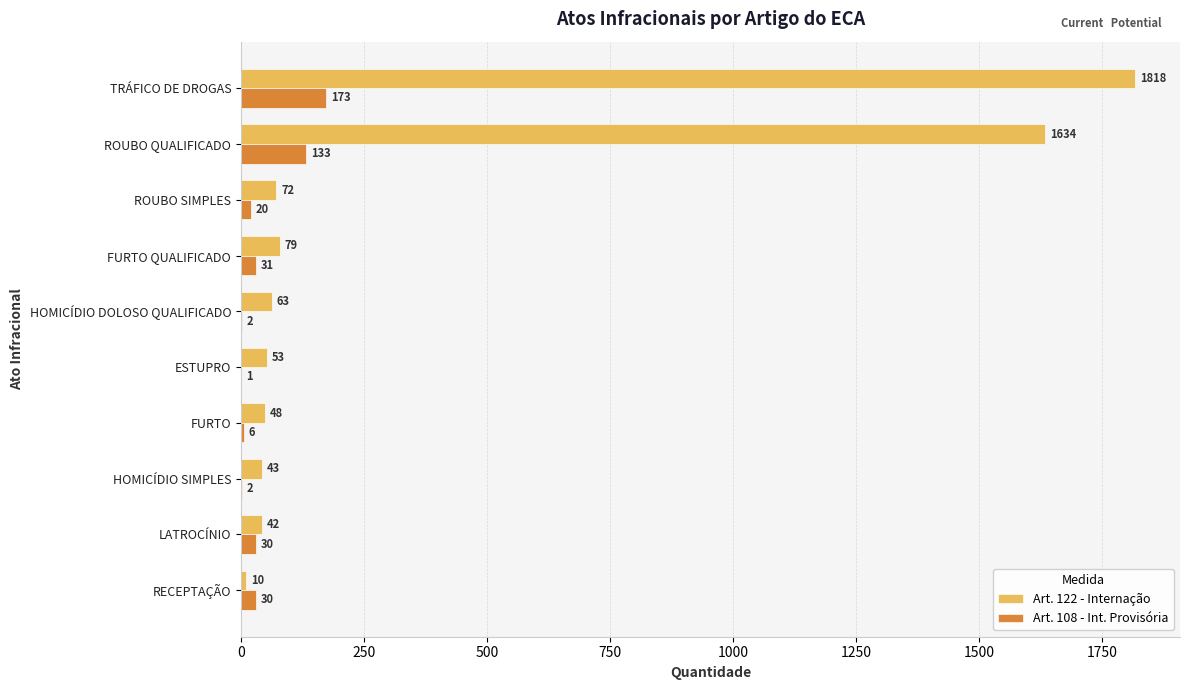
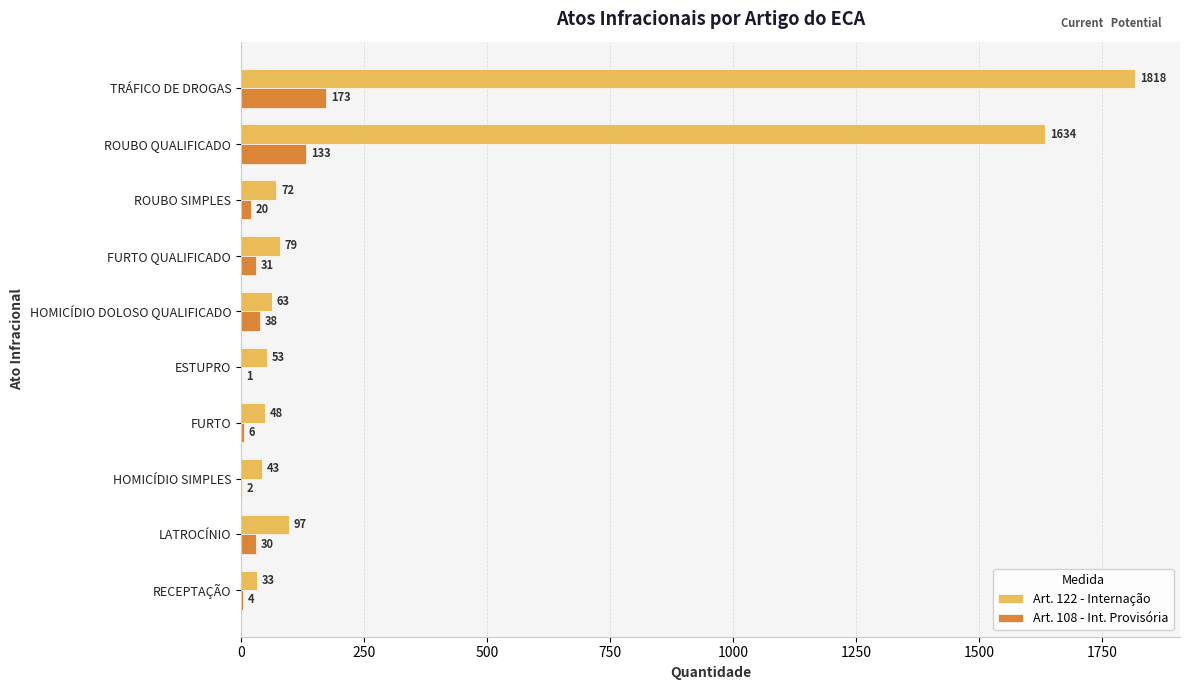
Art. 108 - Int. Provisória, HOMICÍDIO DOLOSO QUALIFICADO: 2 -> 38
Art. 122 - Internação, LATROCÍNIO: 42 -> 97
Art. 122 - Internação, RECEPTAÇÃO: 10 -> 33
Art. 108 - Int. Provisória, RECEPTAÇÃO: 30 -> 4
